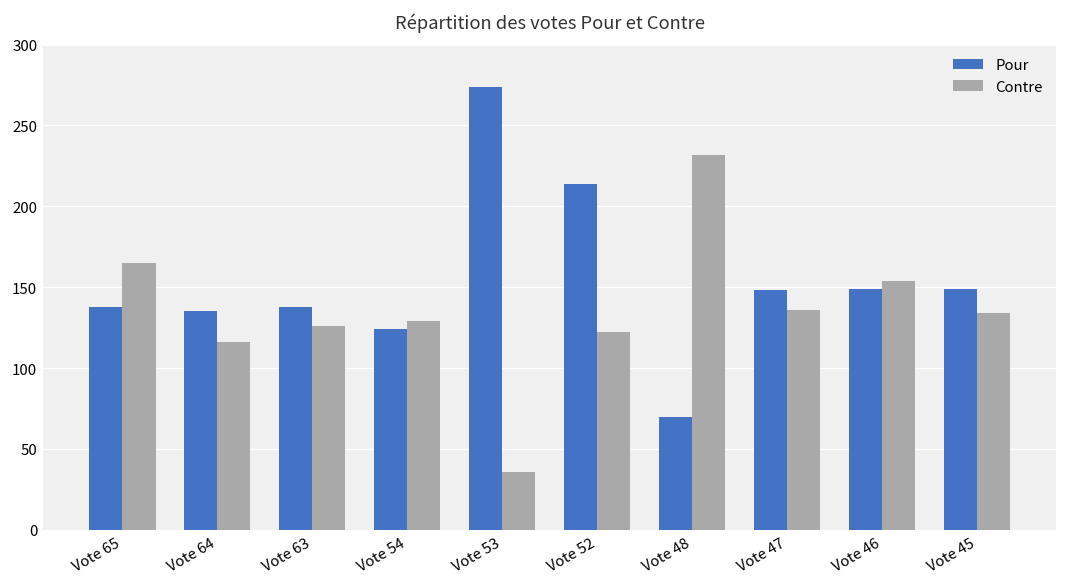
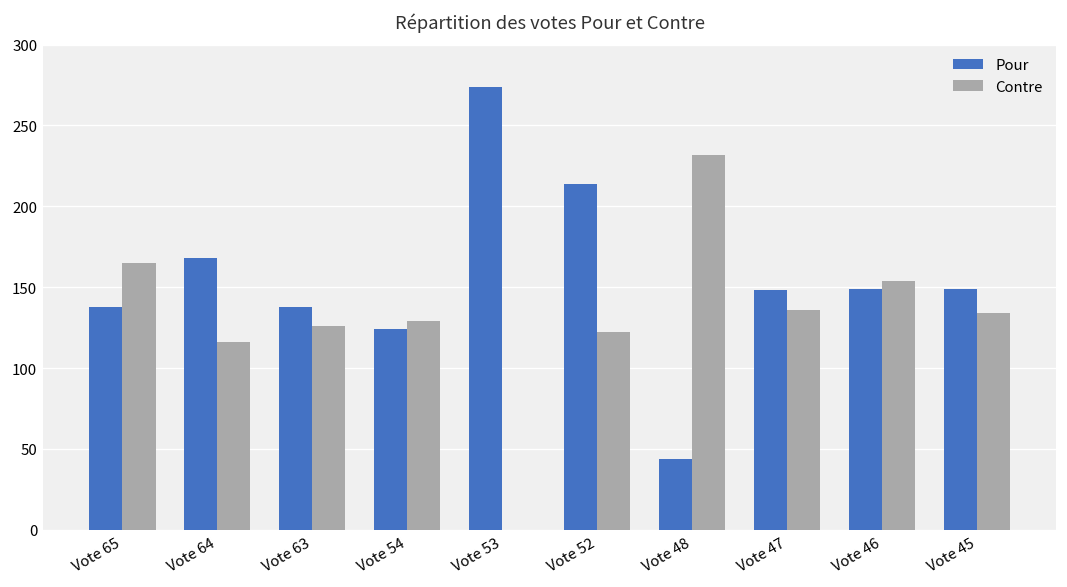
Pour, Vote 64: 135 -> 168
Contre, Vote 53: 36 -> 0
Pour, Vote 48: 70 -> 44
